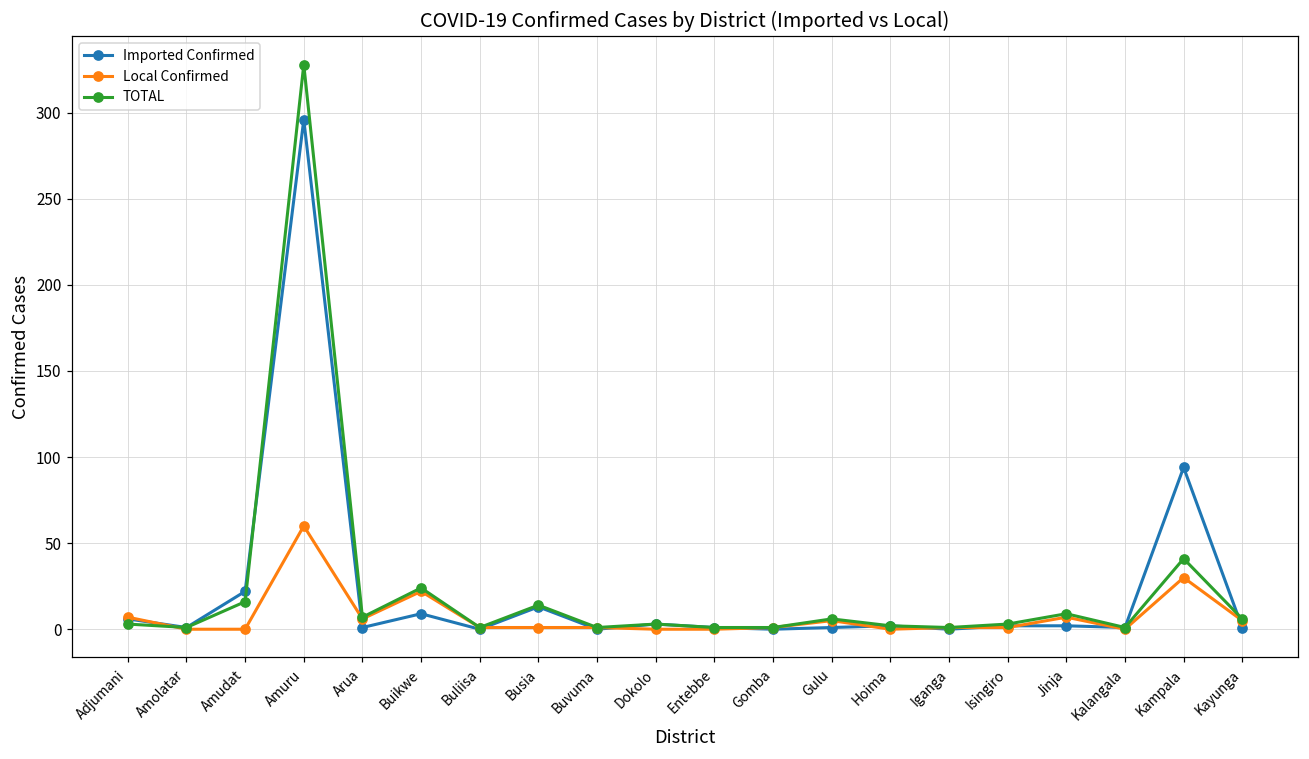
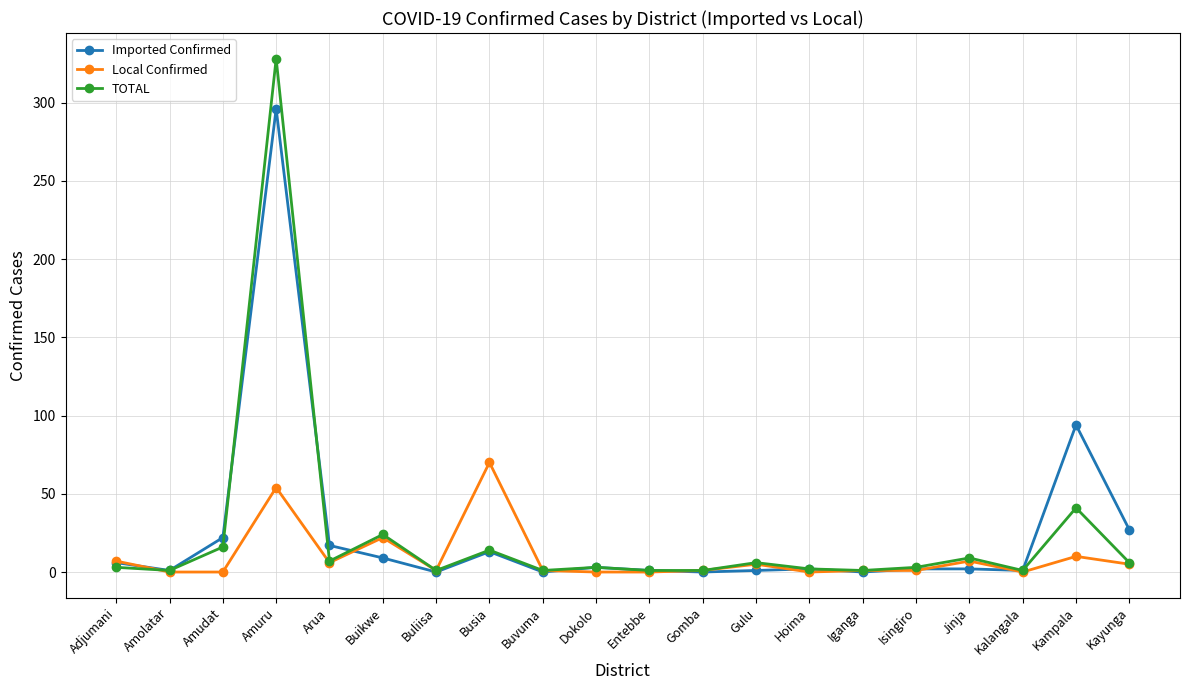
Local Confirmed, Amuru: 60 -> 54
Imported Confirmed, Arua: 1 -> 17
Local Confirmed, Busia: 1 -> 70
Local Confirmed, Kampala: 30 -> 10
Imported Confirmed, Kayunga: 1 -> 27
